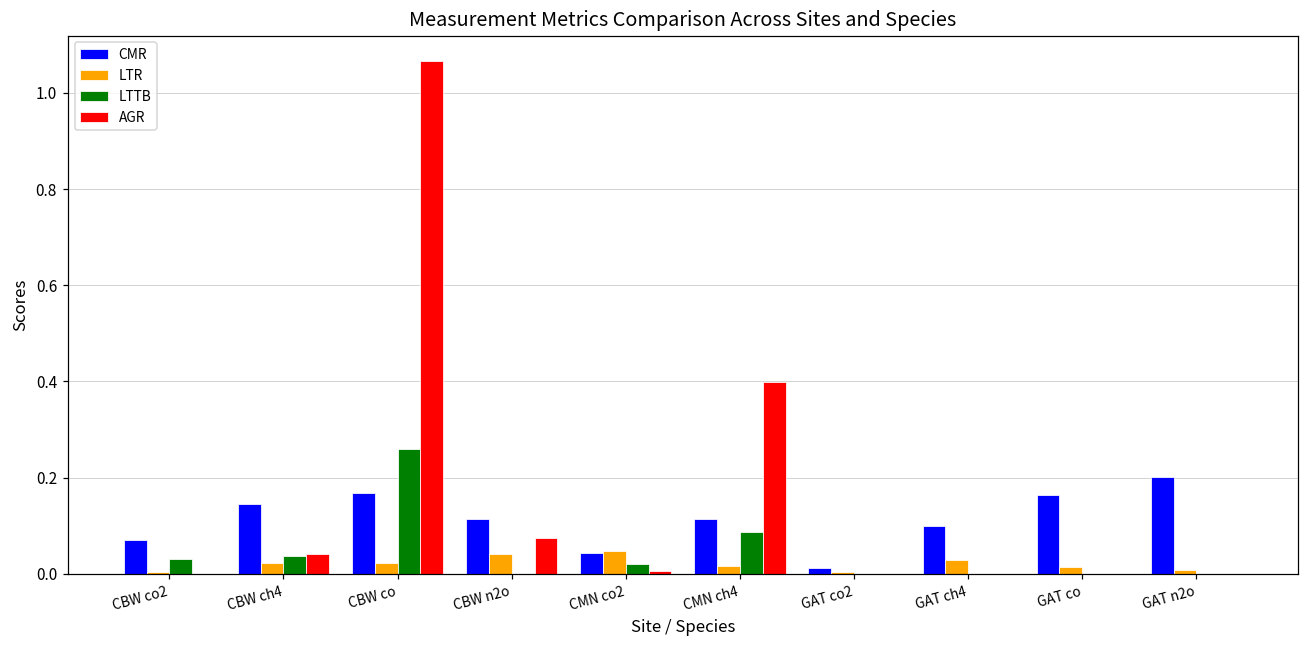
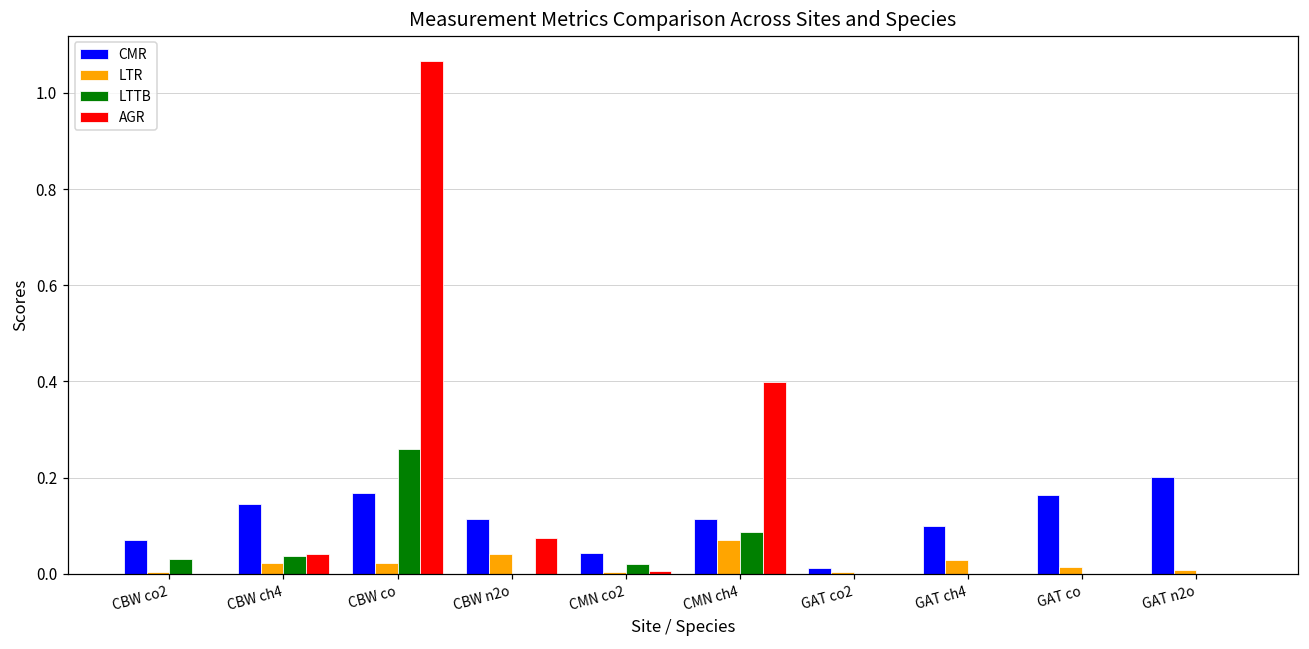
LTR, CMN co2: 0.05 -> 0.00
LTR, CMN ch4: 0.02 -> 0.07
